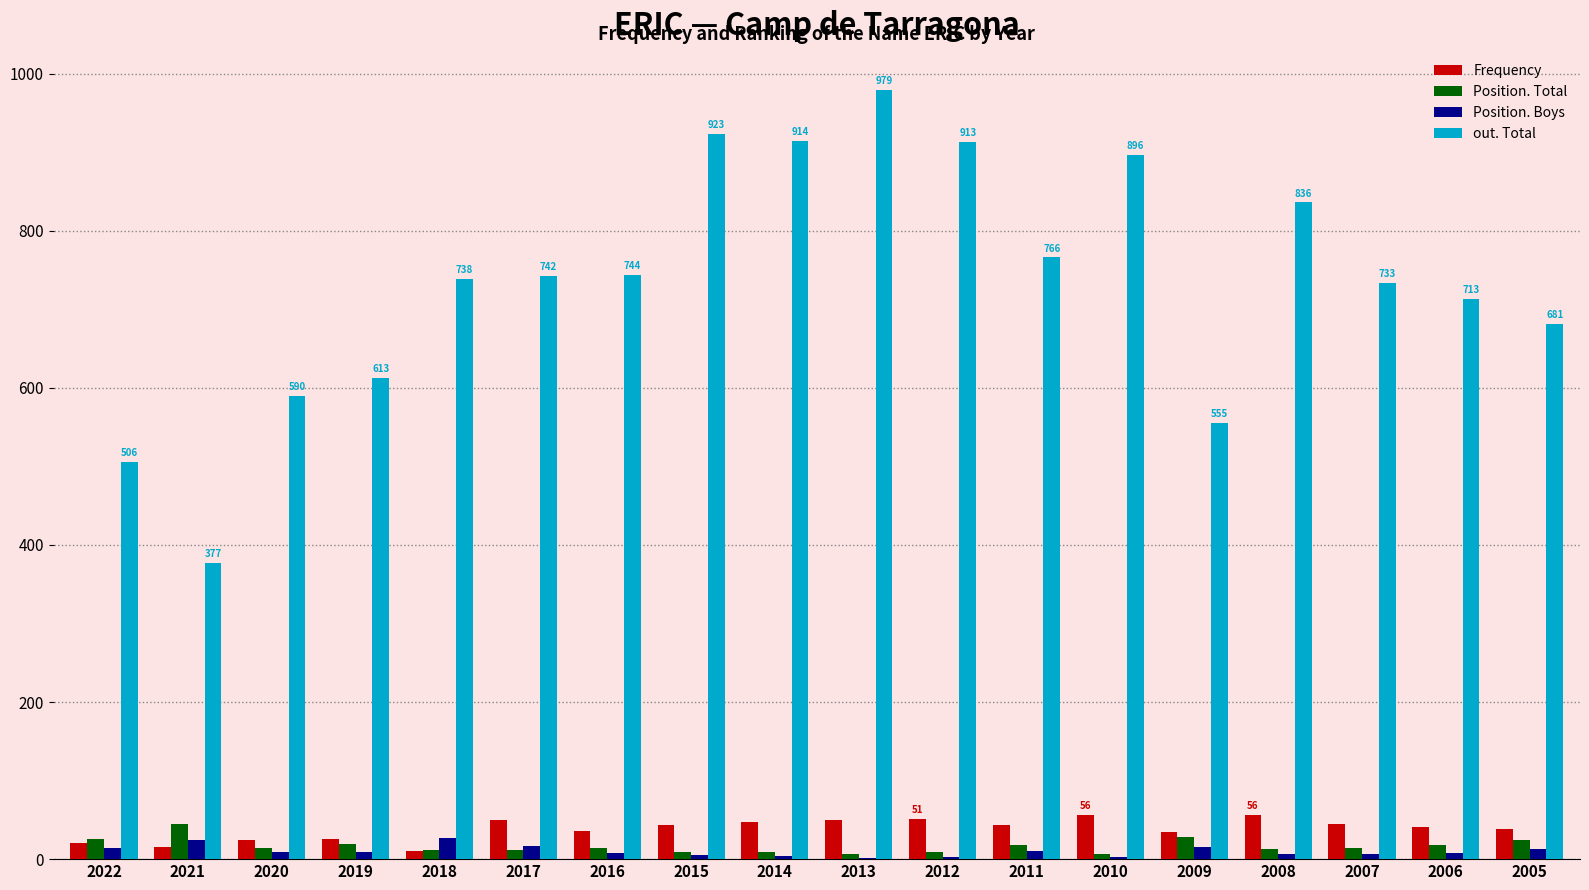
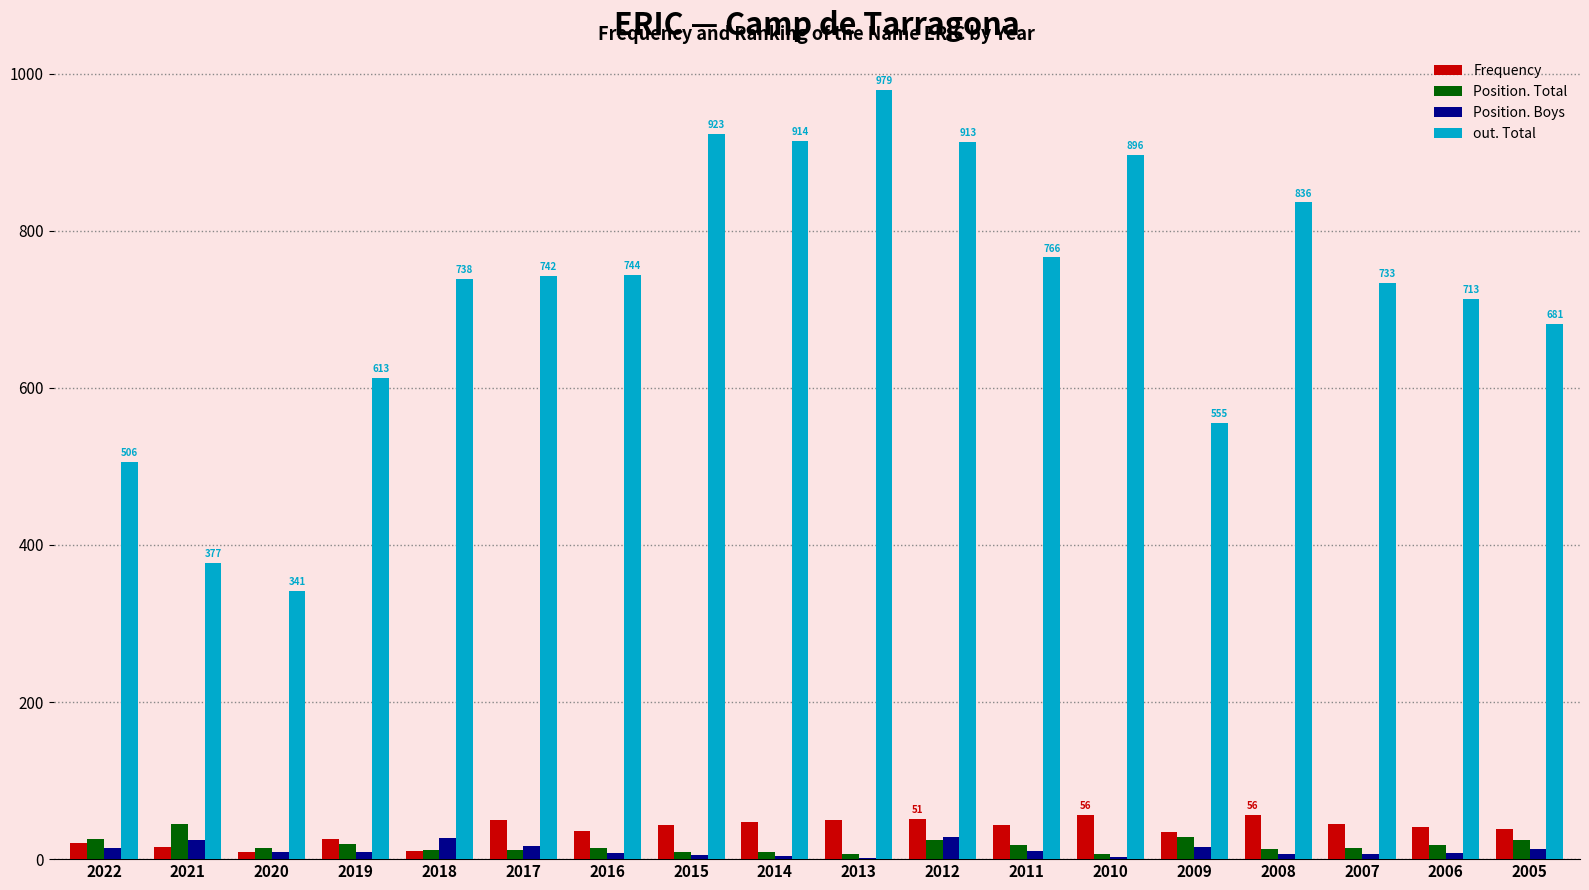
Frequency, 2020: 20 -> 10
out. Total, 2020: 590 -> 341
Position. Total, 2012: 10 -> 30
Position. Boys, 2012: 0 -> 30
